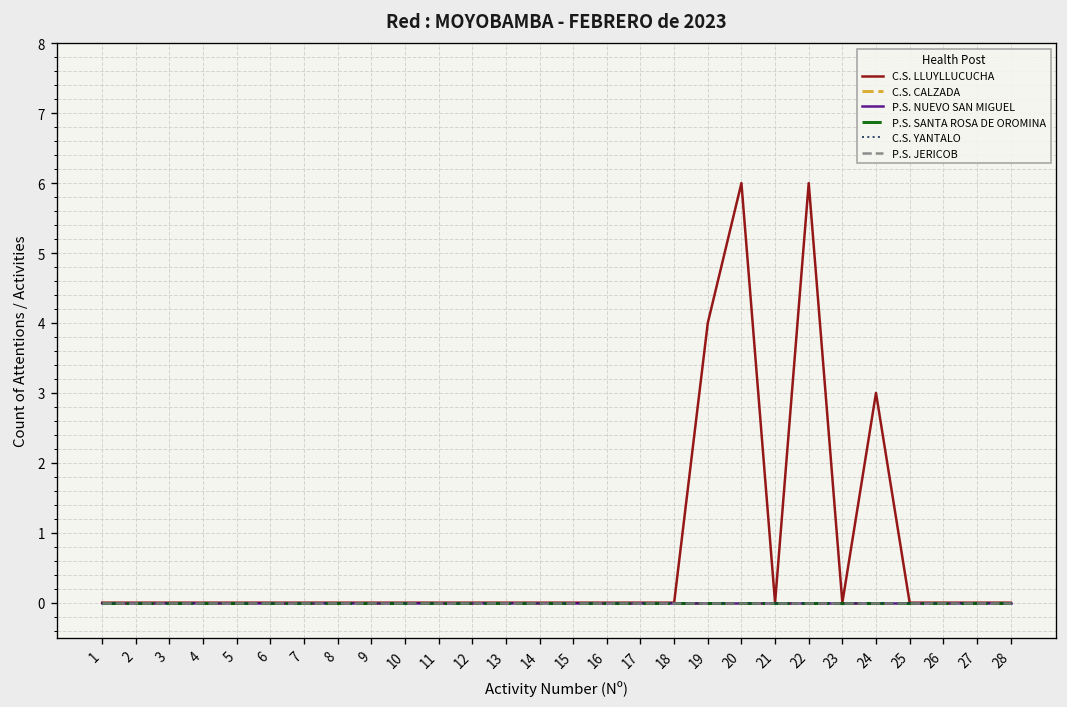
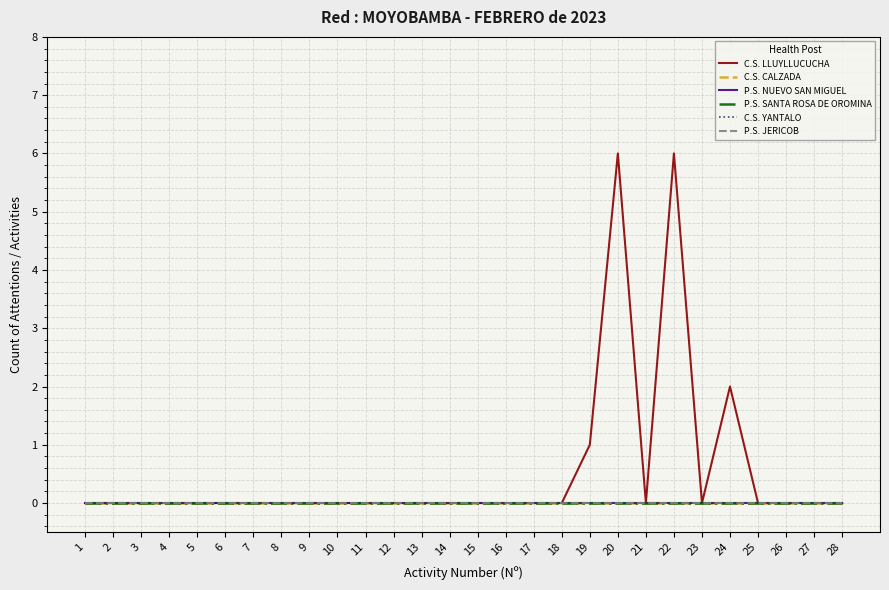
C.S. LLUYLLUCUCHA, 19: 4 -> 1
C.S. LLUYLLUCUCHA, 24: 3 -> 2
